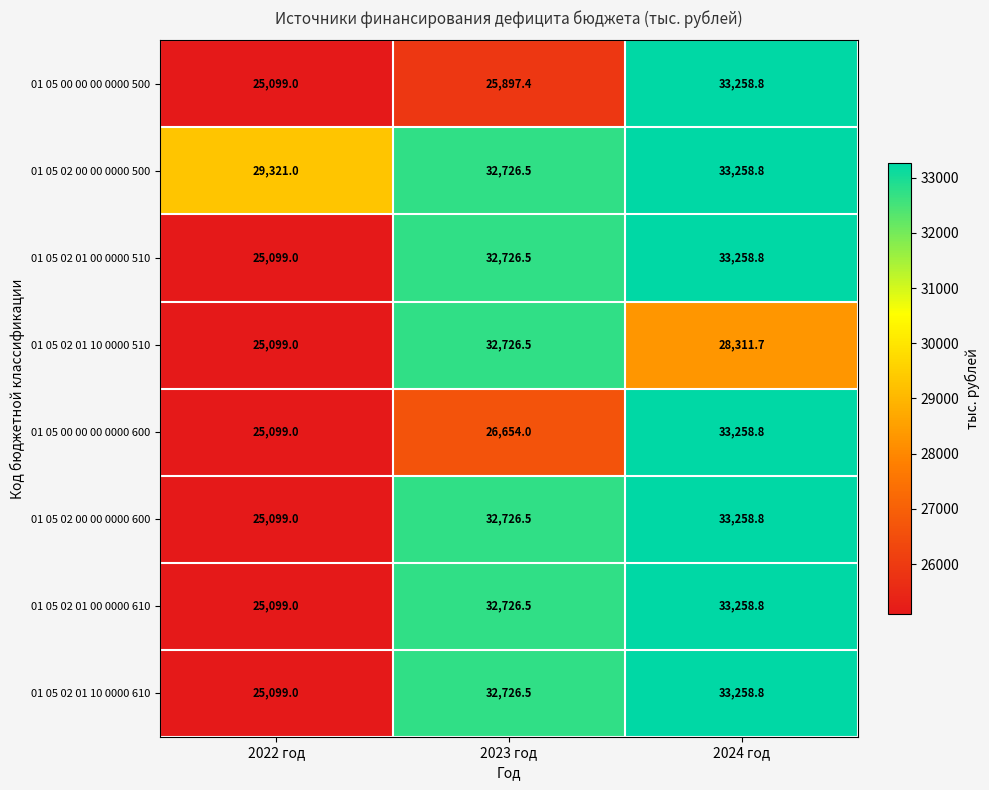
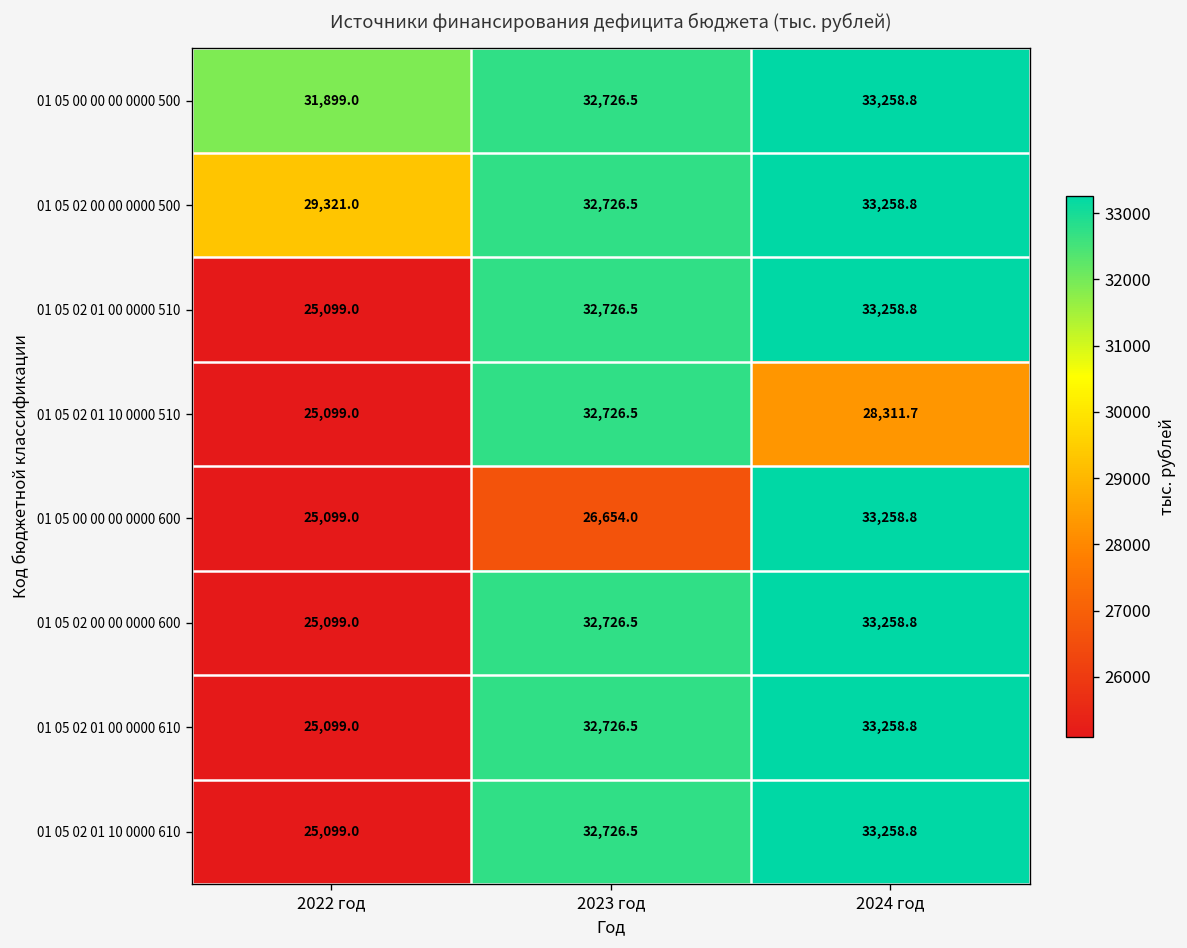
01 05 00 00 00 0000 500, 2022 год: 25,099.0 -> 31,899.0
01 05 00 00 00 0000 500, 2023 год: 25,897.4 -> 32,726.5
